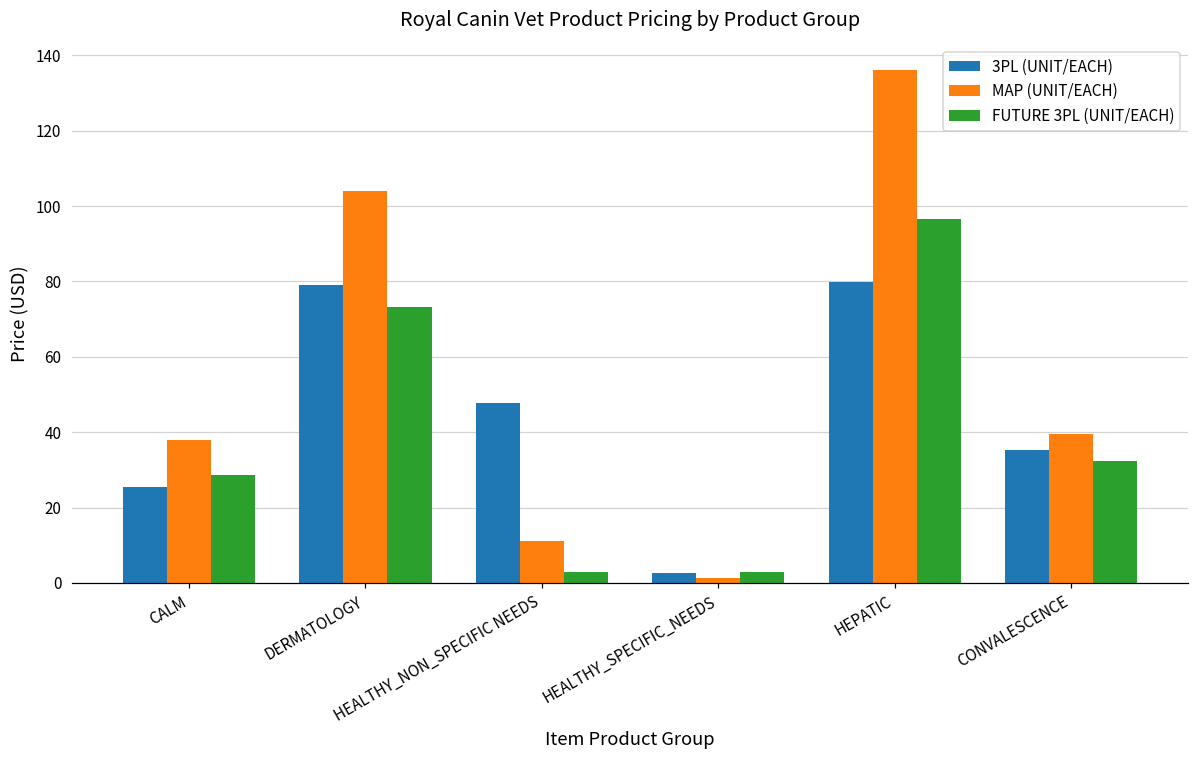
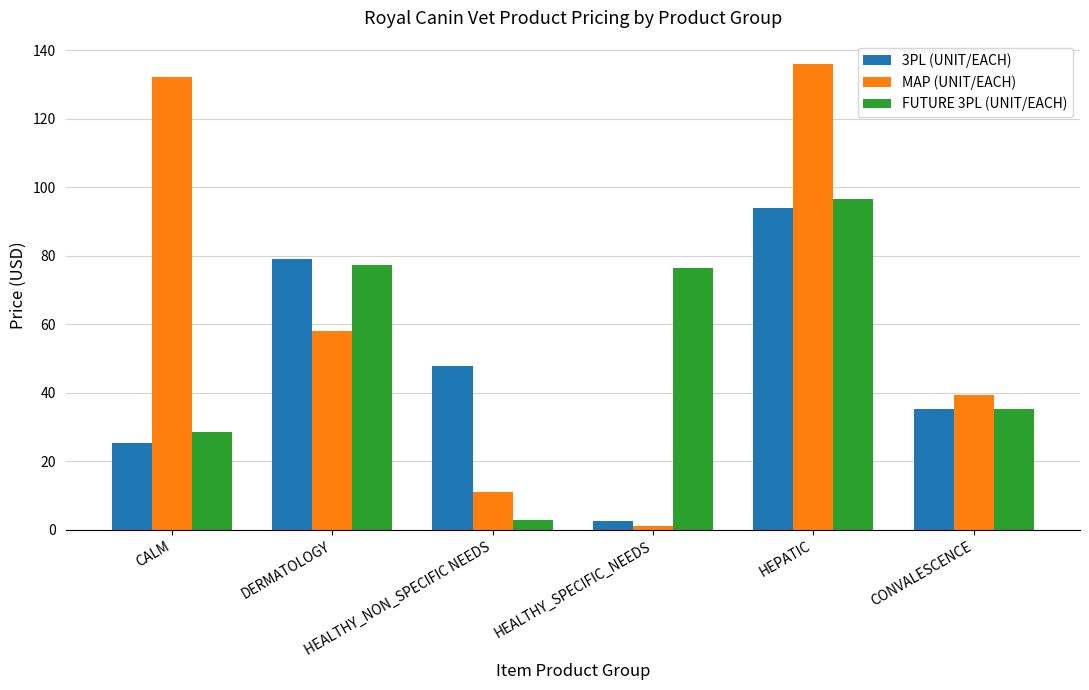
MAP (UNIT/EACH), CALM: 38 -> 132
MAP (UNIT/EACH), DERMATOLOGY: 104 -> 58
FUTURE 3PL (UNIT/EACH), DERMATOLOGY: 73 -> 77
FUTURE 3PL (UNIT/EACH), HEALTHY_SPECIFIC_NEEDS: 3 -> 77
3PL (UNIT/EACH), HEPATIC: 80 -> 94
FUTURE 3PL (UNIT/EACH), CONVALESCENCE: 32 -> 35
